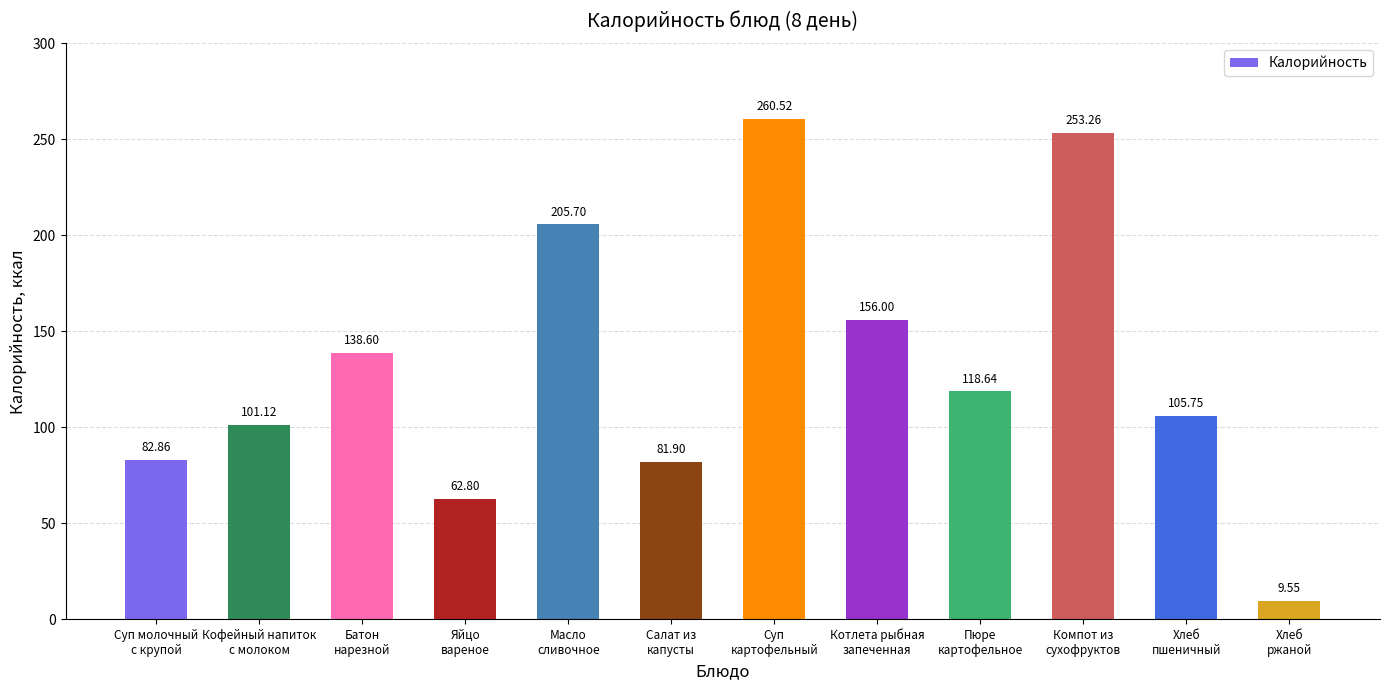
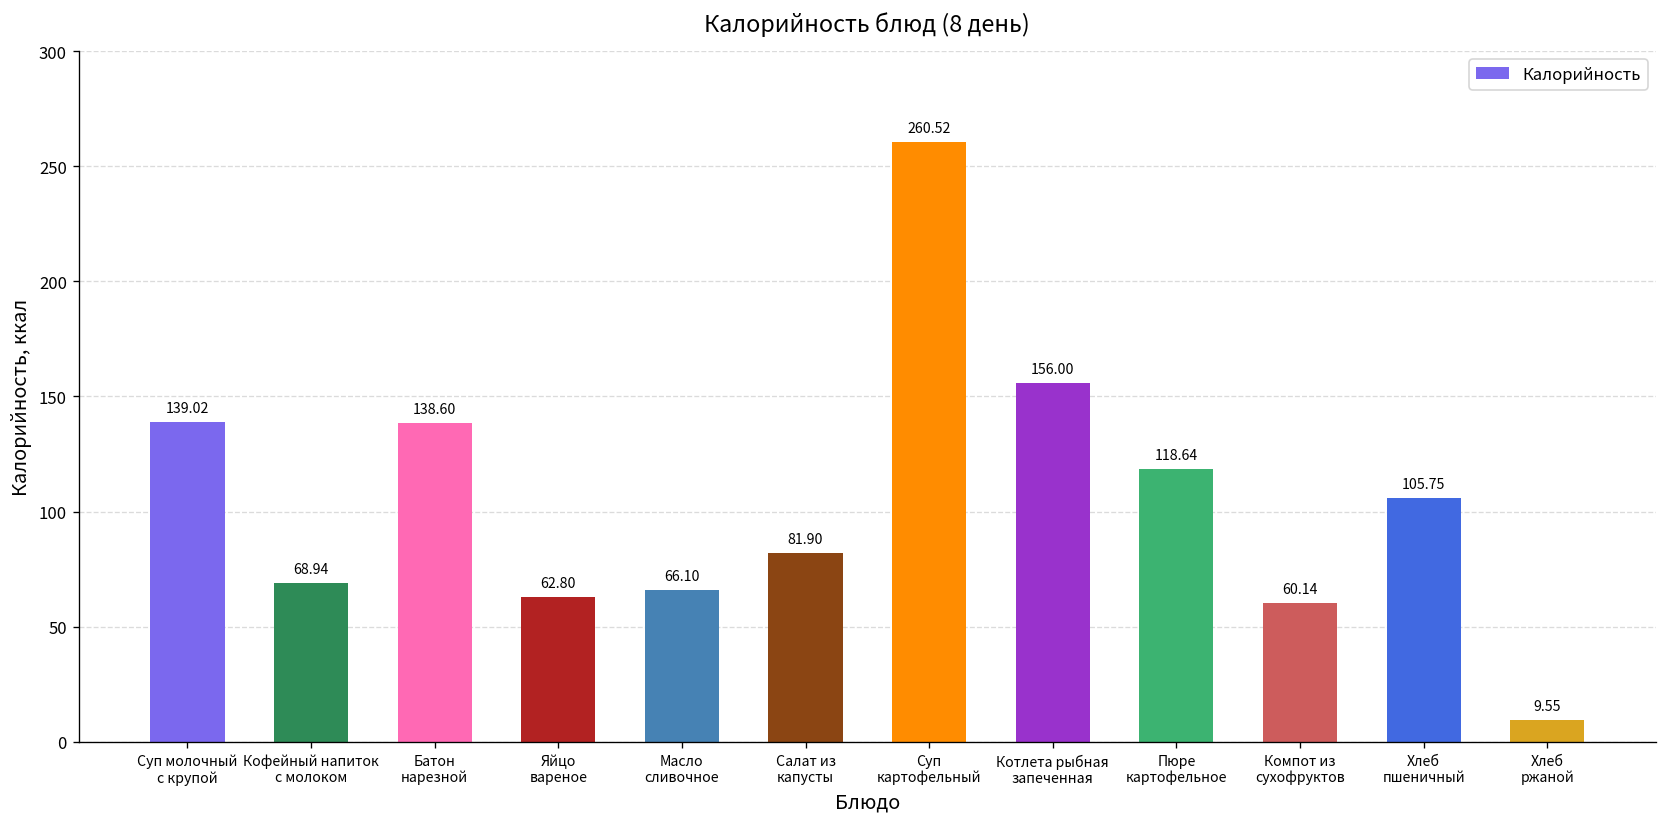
Суп молочный с крупой: 82.86 -> 139.02
Кофейный напиток с молоком: 101.12 -> 68.94
Масло сливочное: 205.70 -> 66.10
Компот из сухофруктов: 253.26 -> 60.14
